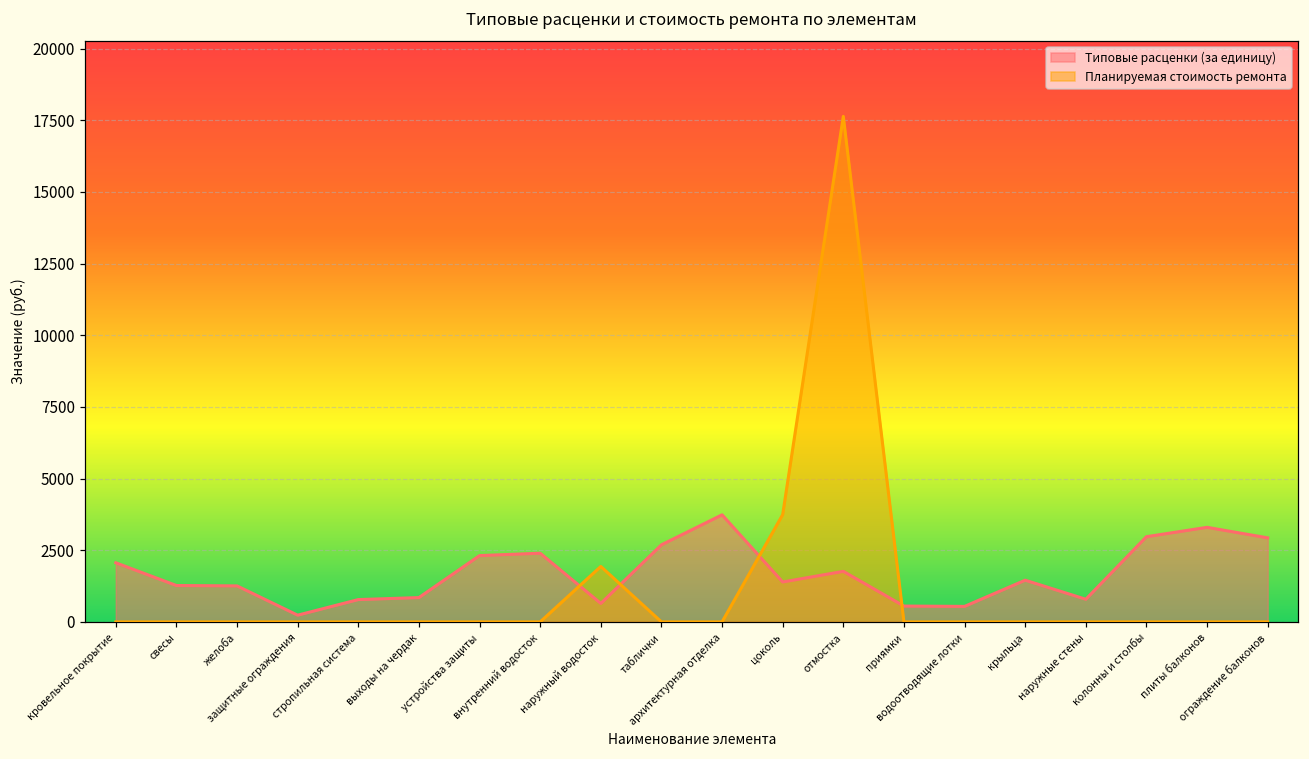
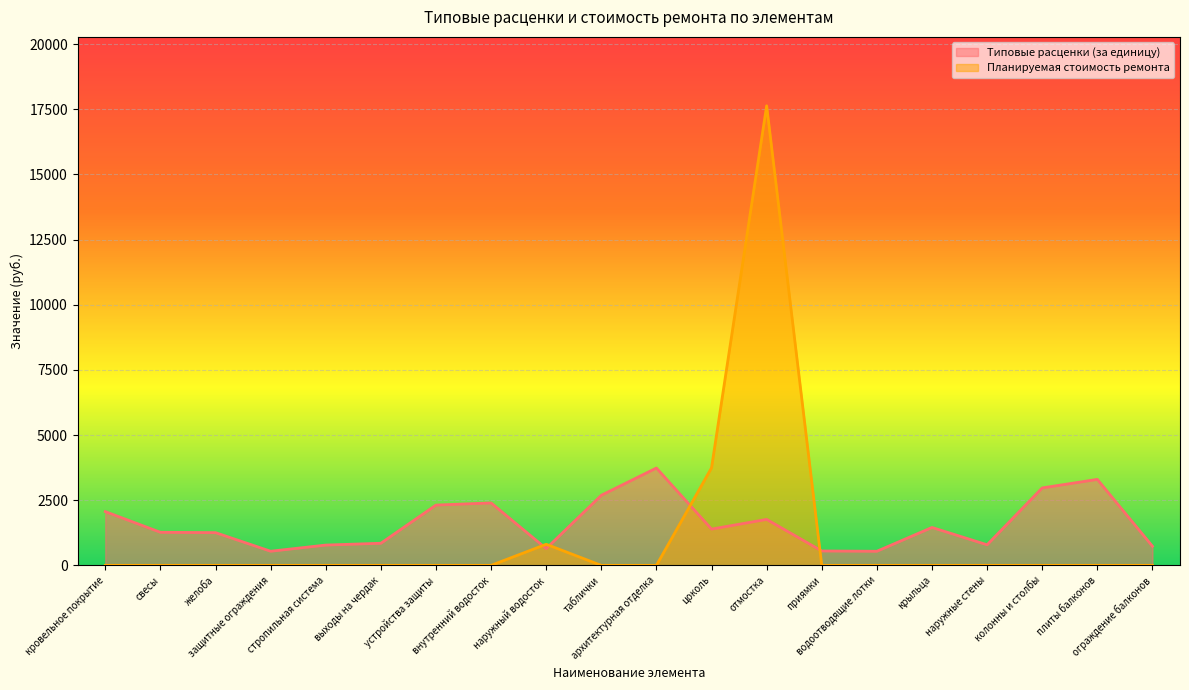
Типовые расценки (за единицу), защитные ограждения: 200 -> 500
Планируемая стоимость ремонта, наружный водосток: 1900 -> 800
Типовые расценки (за единицу), ограждение балконов: 2900 -> 700
